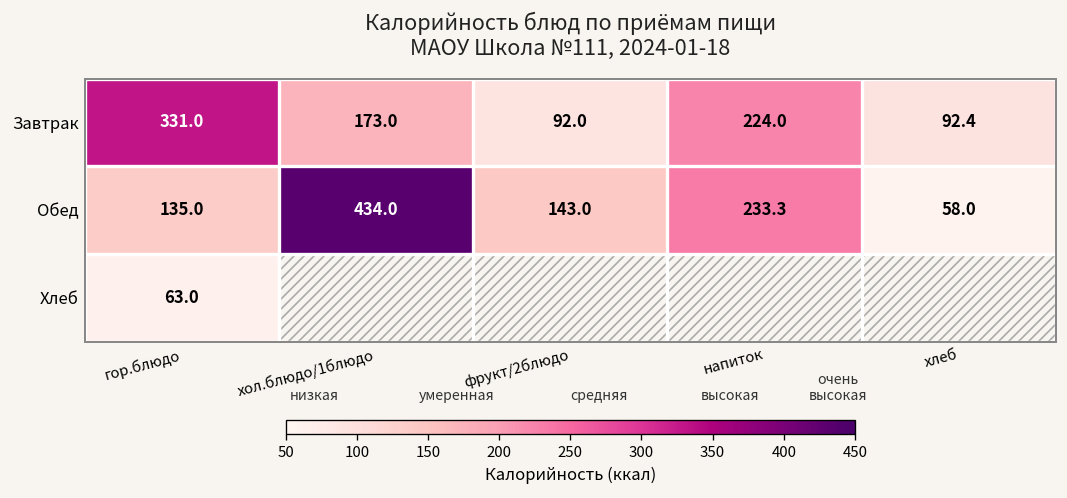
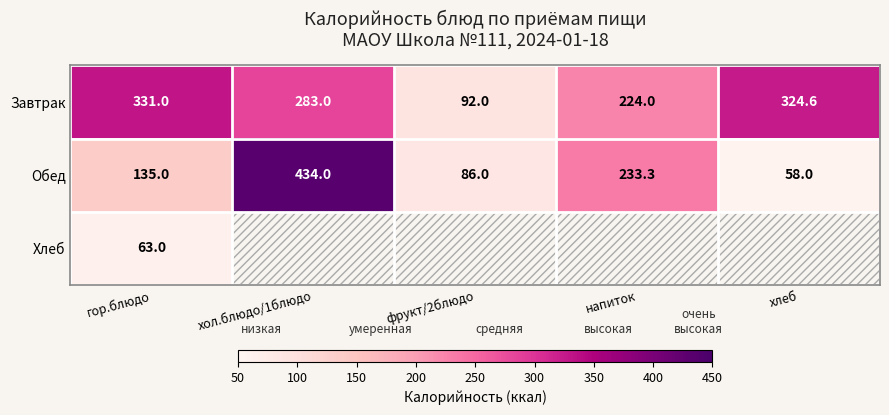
Завтрак, хол.блюдо/1блюдо: 173.0 -> 283.0
Завтрак, хлеб: 92.4 -> 324.6
Обед, фрукт/2блюдо: 143.0 -> 86.0
